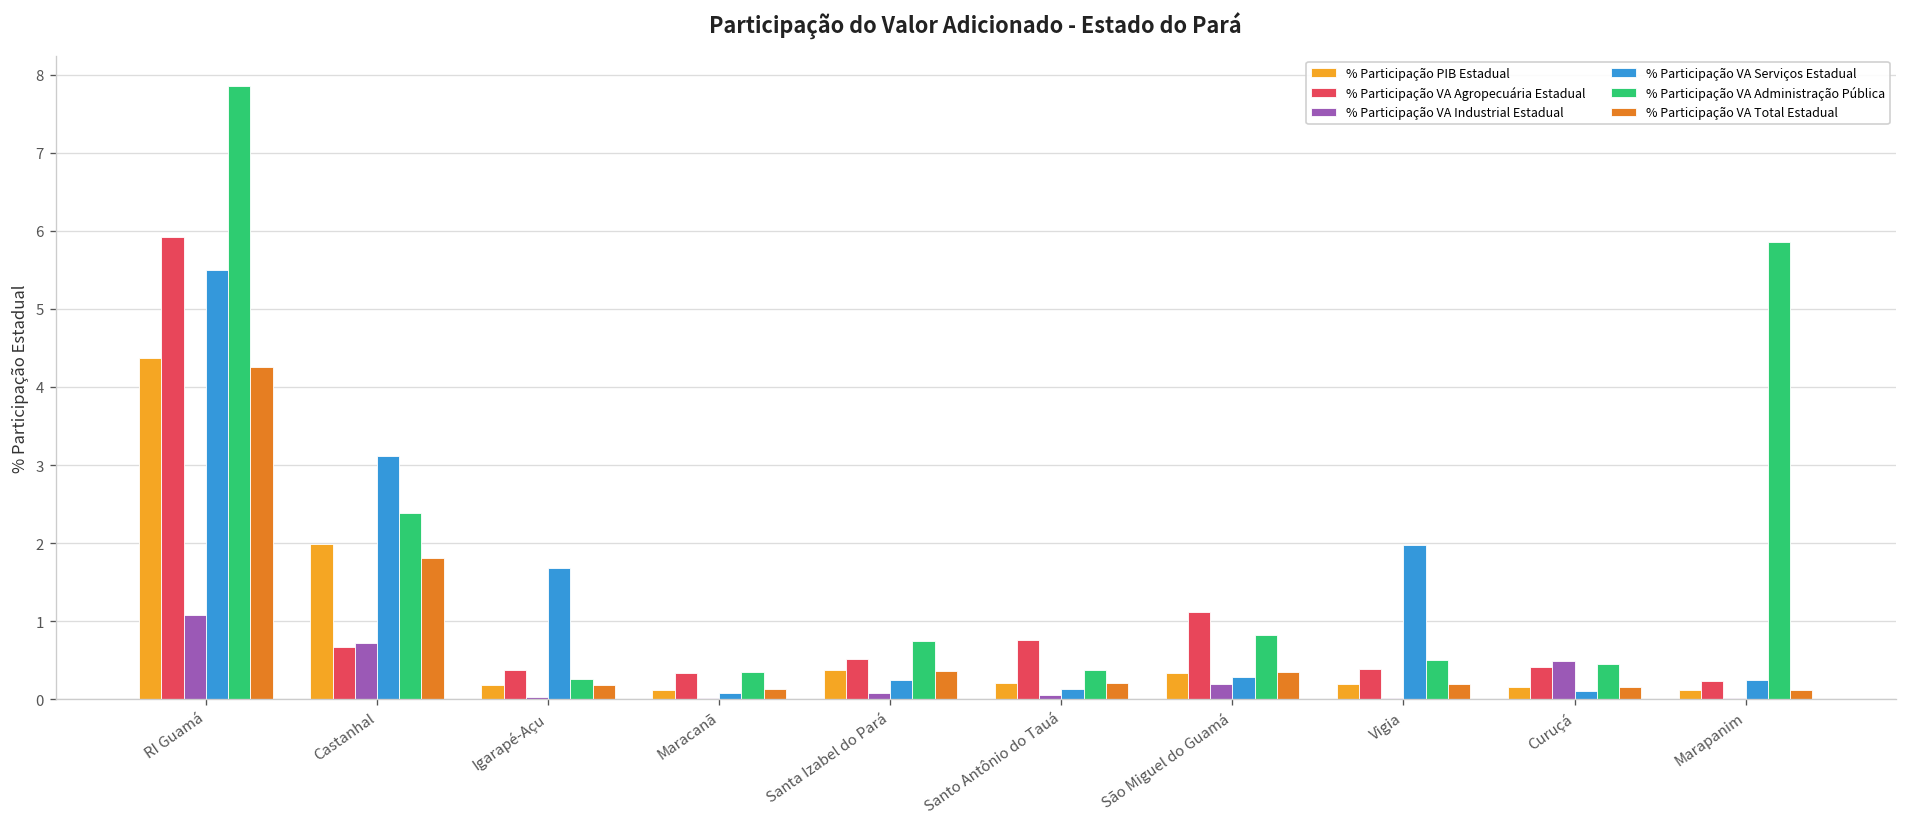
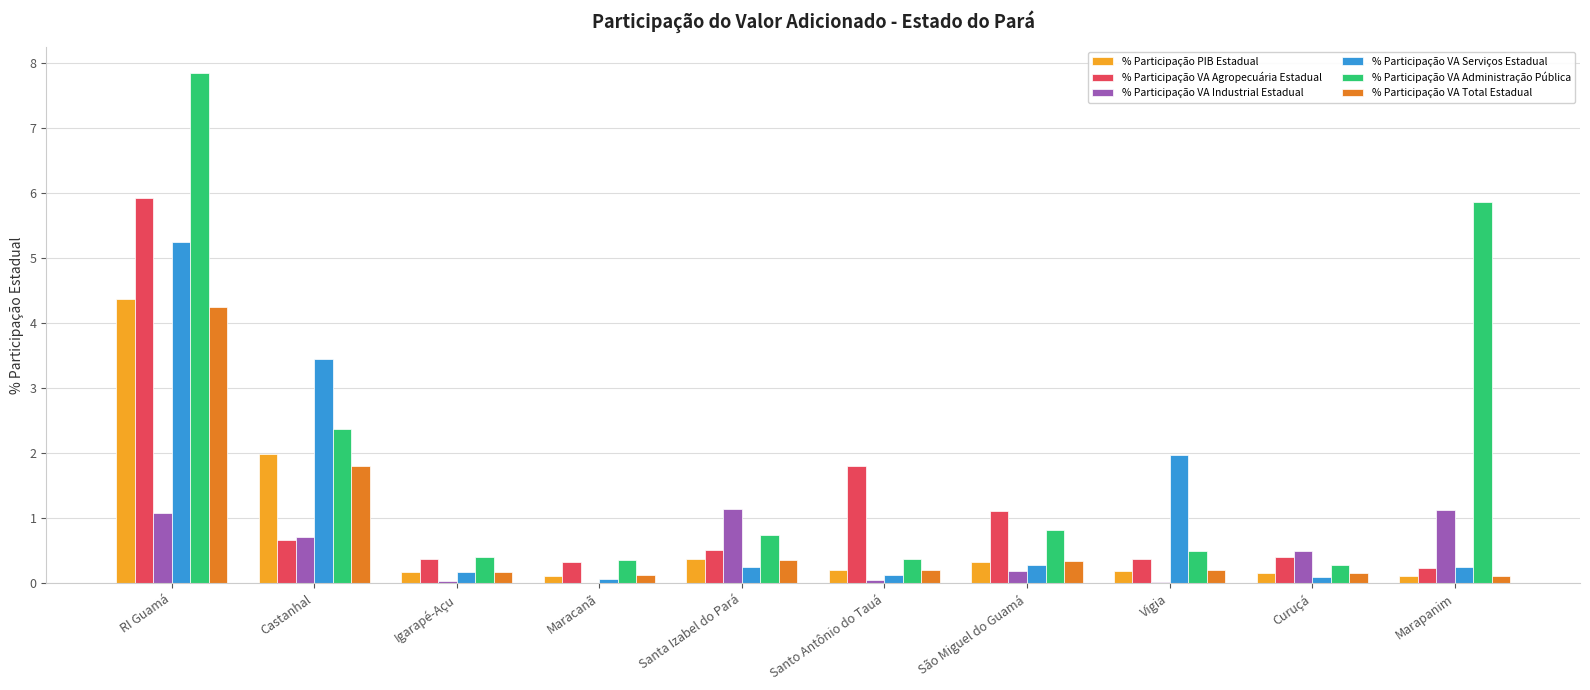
% Participação VA Serviços Estadual, RI Guamá: 5.5 -> 5.2
% Participação VA Serviços Estadual, Castanhal: 3.1 -> 3.4
% Participação VA Serviços Estadual, Igarapé-Açu: 1.7 -> 0.2
% Participação VA Administração Pública, Igarapé-Açu: 0.3 -> 0.4
% Participação VA Industrial Estadual, Santa Izabel do Pará: 0.1 -> 1.1
% Participação VA Agropecuária Estadual, Santo Antônio do Tauá: 0.8 -> 1.8
% Participação VA Administração Pública, Curuçá: 0.4 -> 0.3
% Participação VA Industrial Estadual, Marapanim: 0.0 -> 1.1
